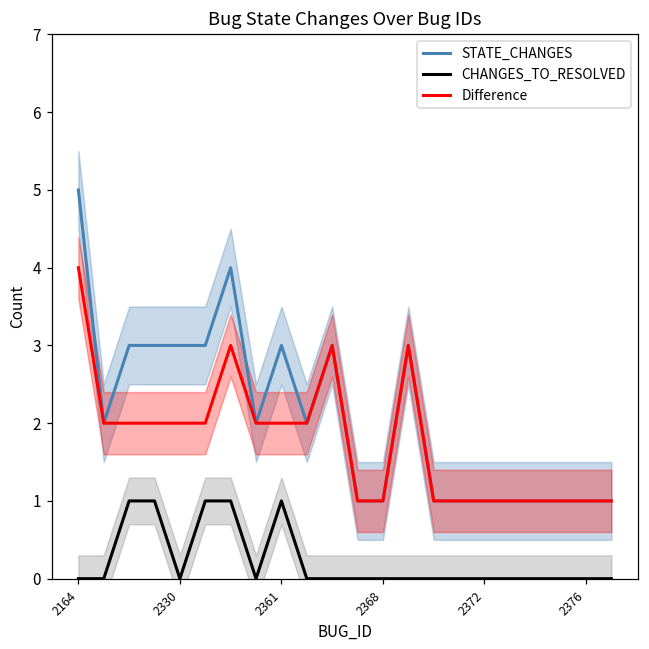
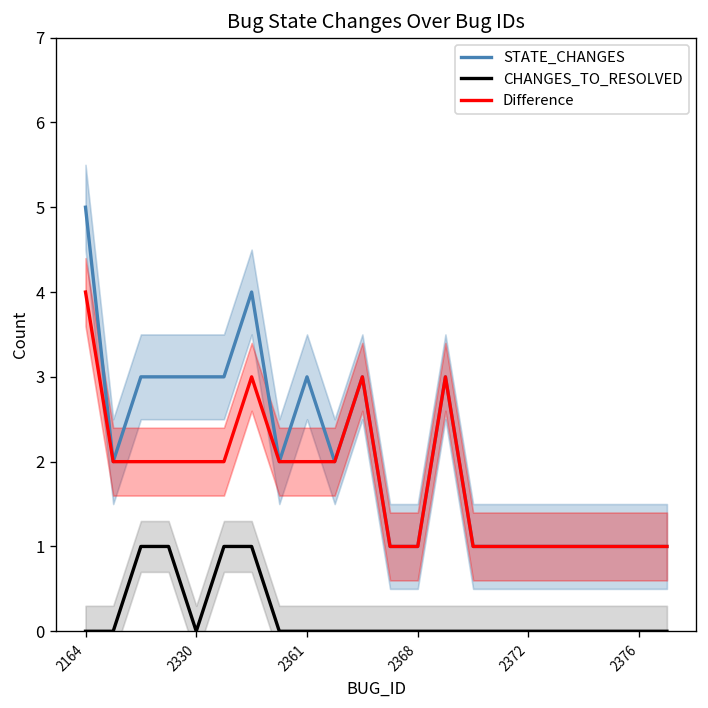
CHANGES_TO_RESOLVED, 2361: 1 -> 0
